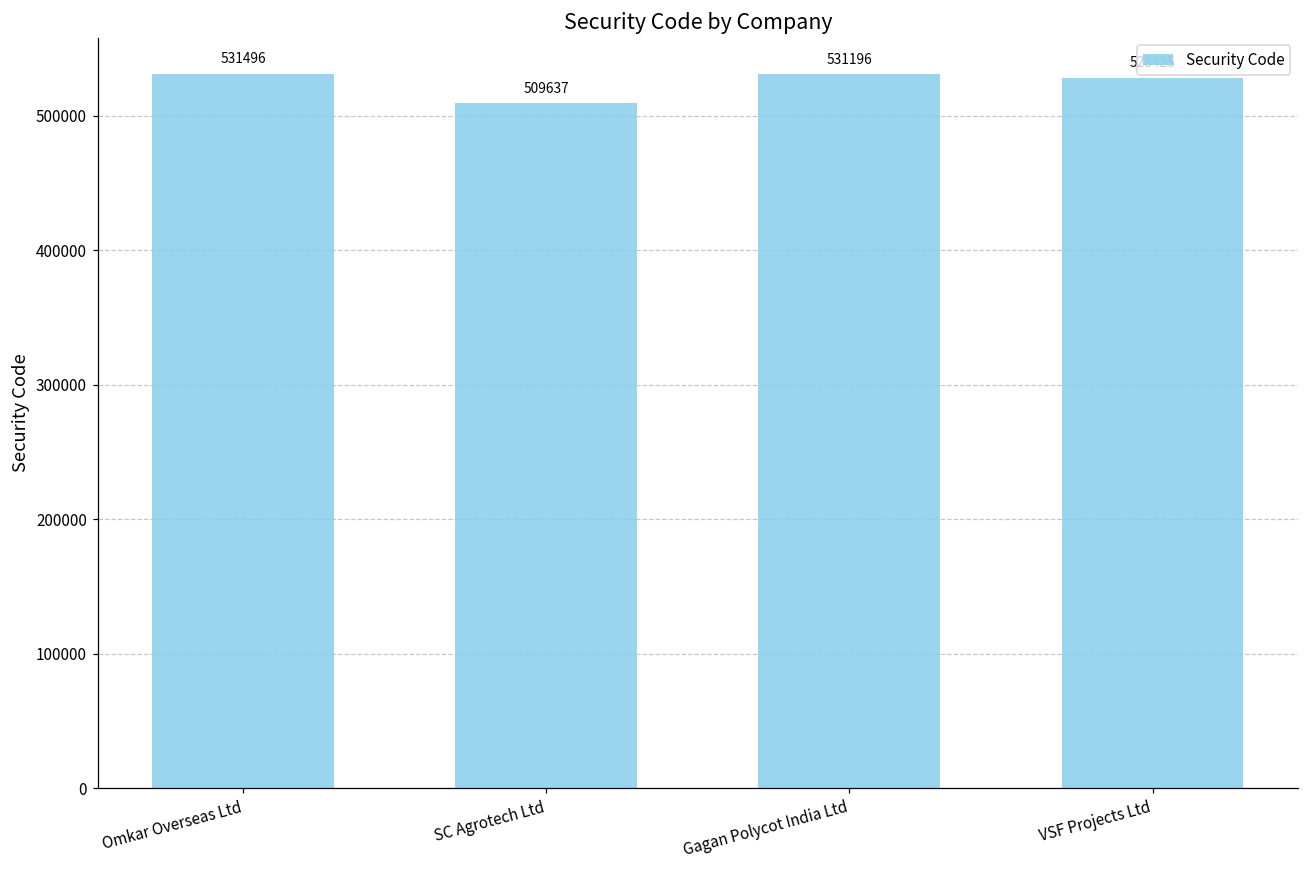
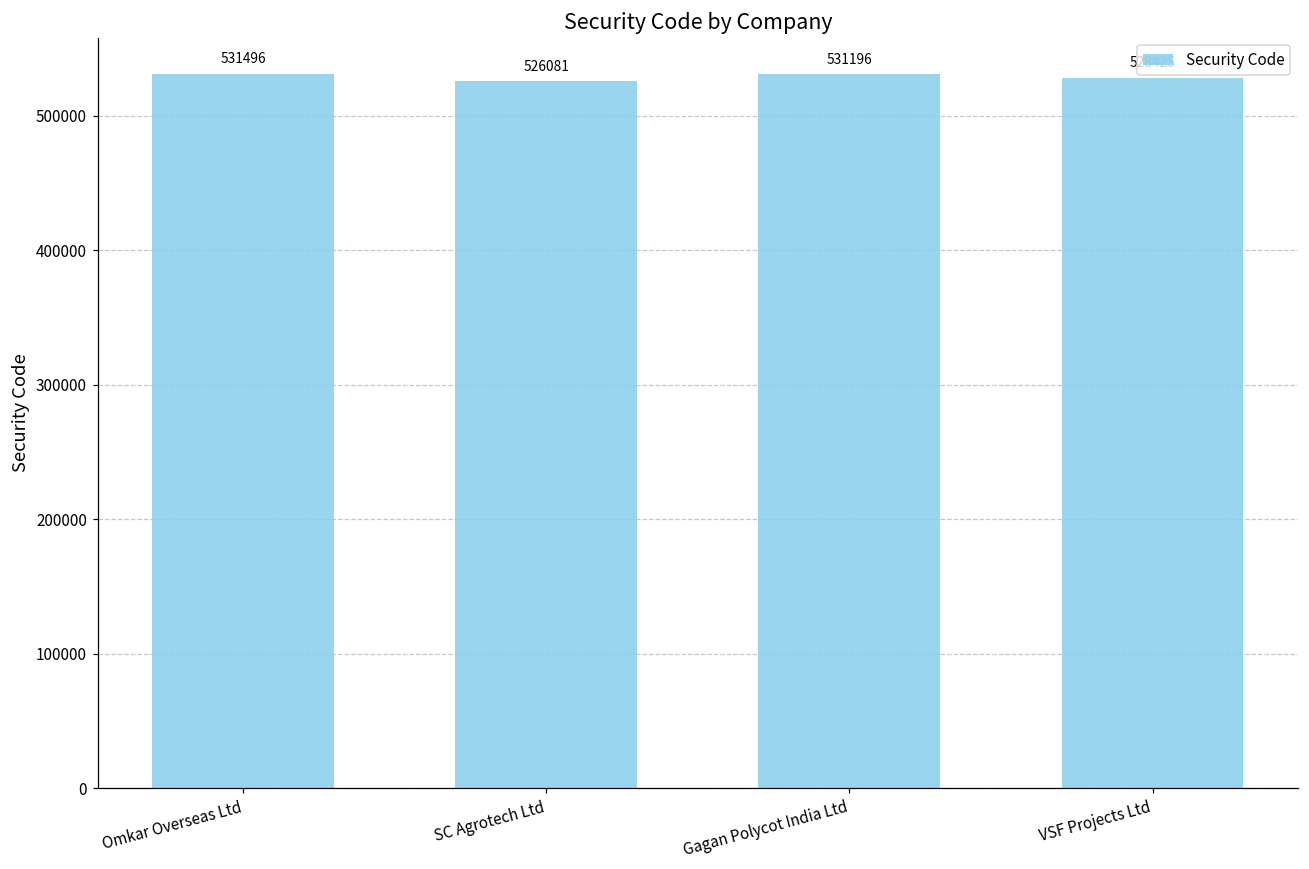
SC Agrotech Ltd: 509637 -> 526081
